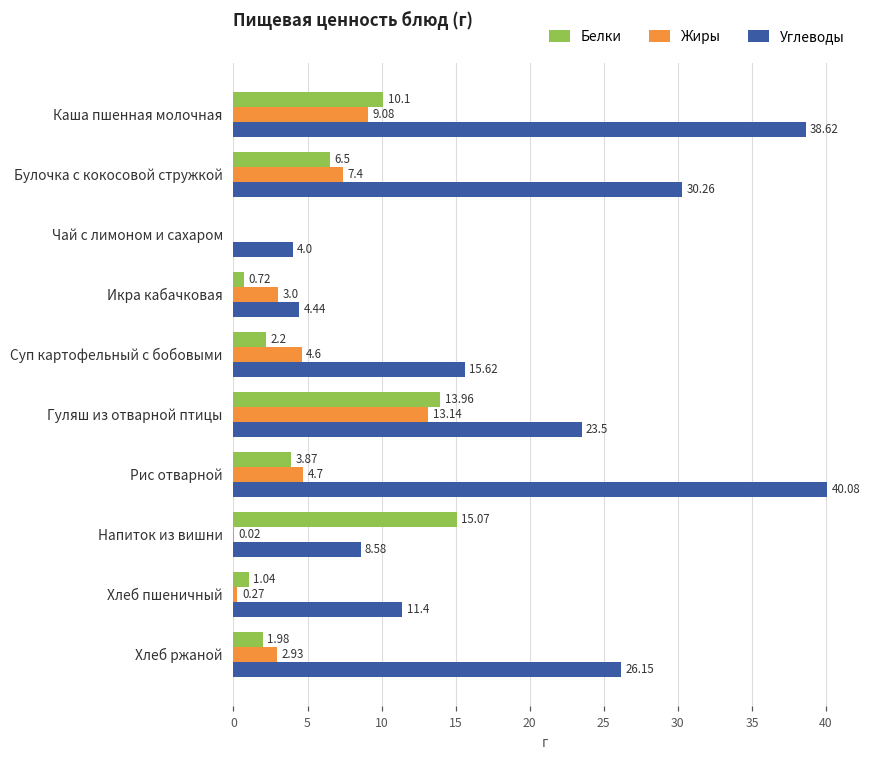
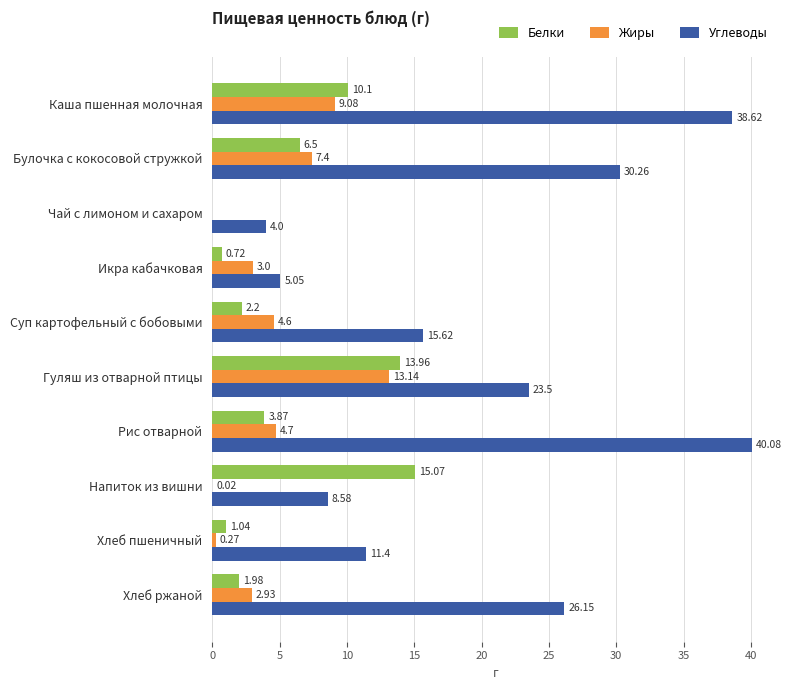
Углеводы, Икра кабачковая: 4.44 -> 5.05
